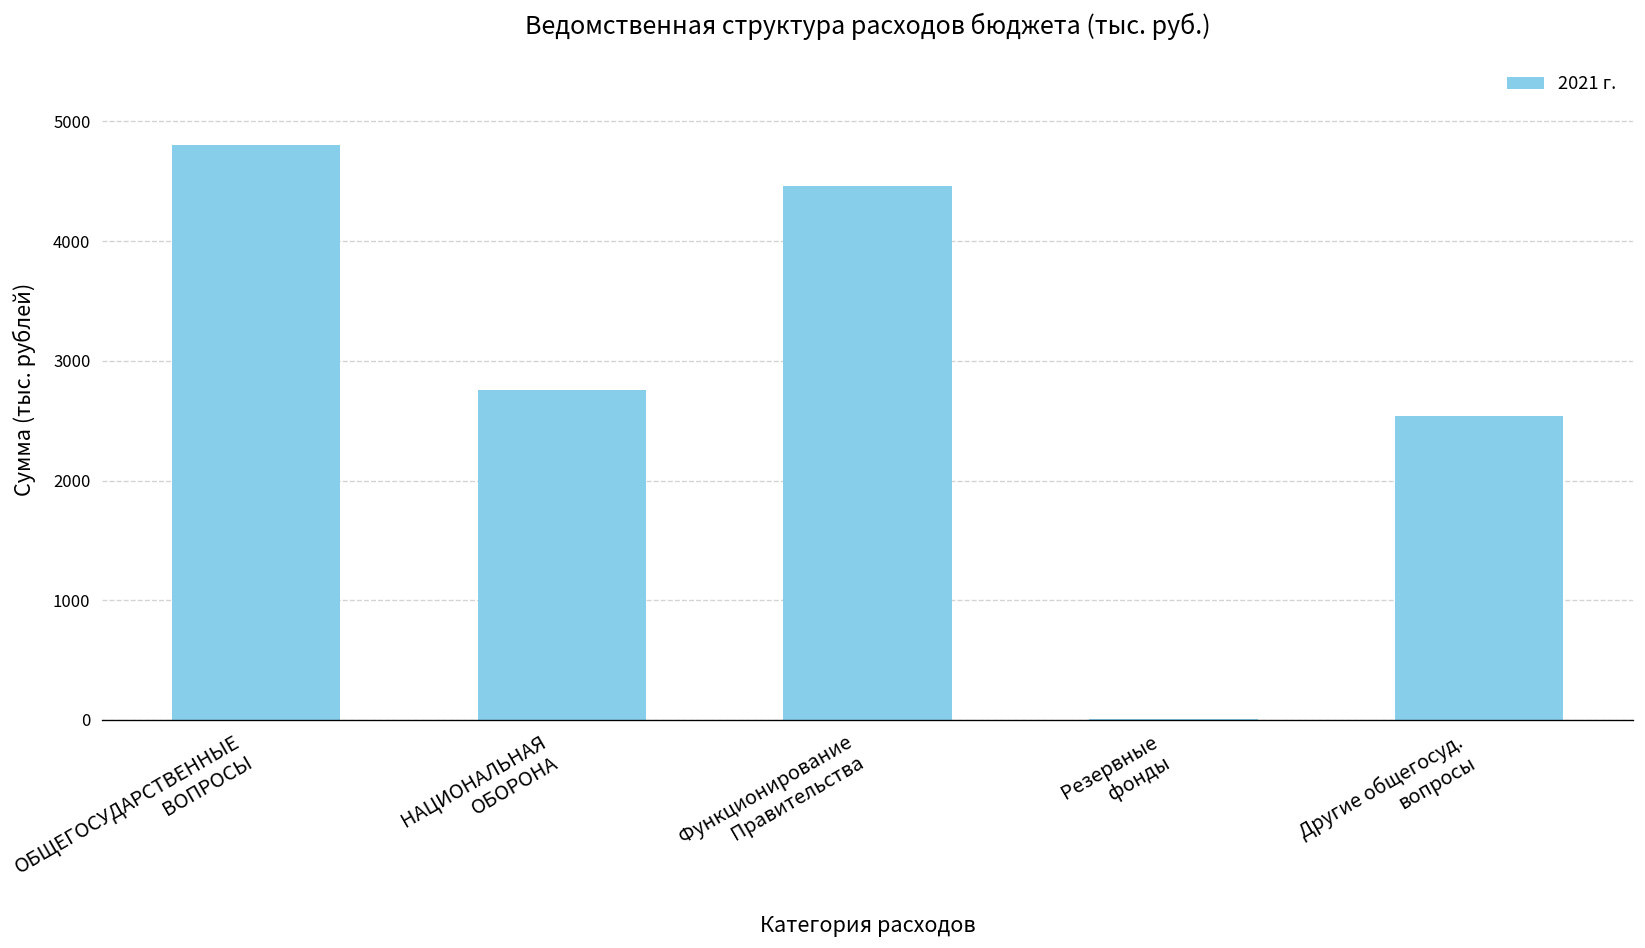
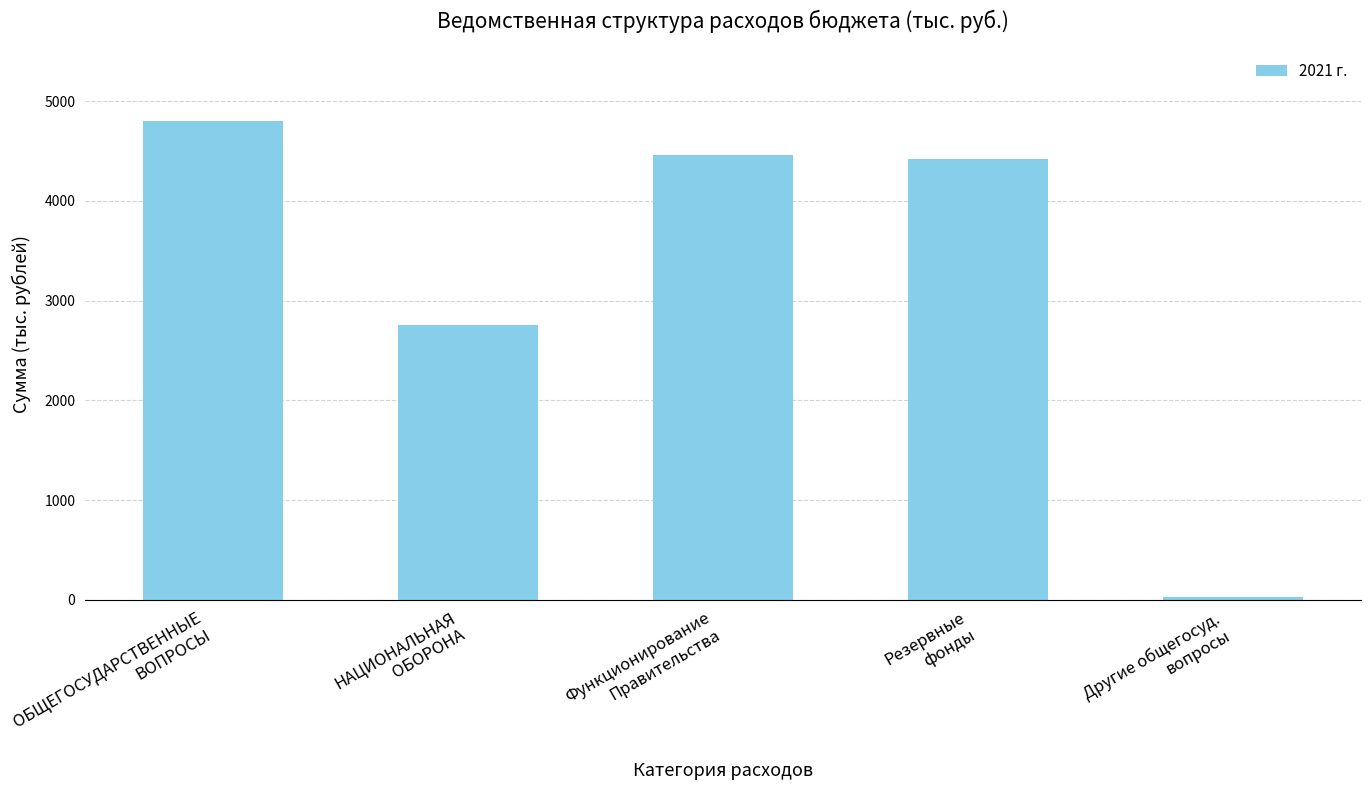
Резервные фонды: 0 -> 4400
Другие общегосуд. вопросы: 2500 -> 0
